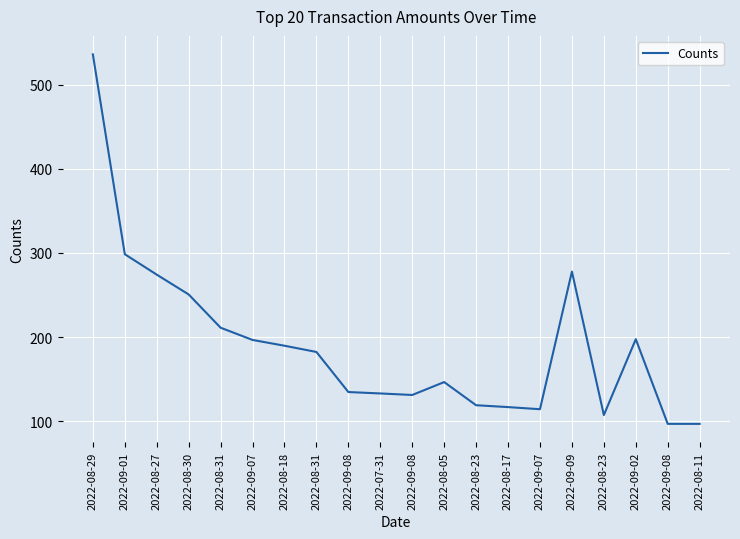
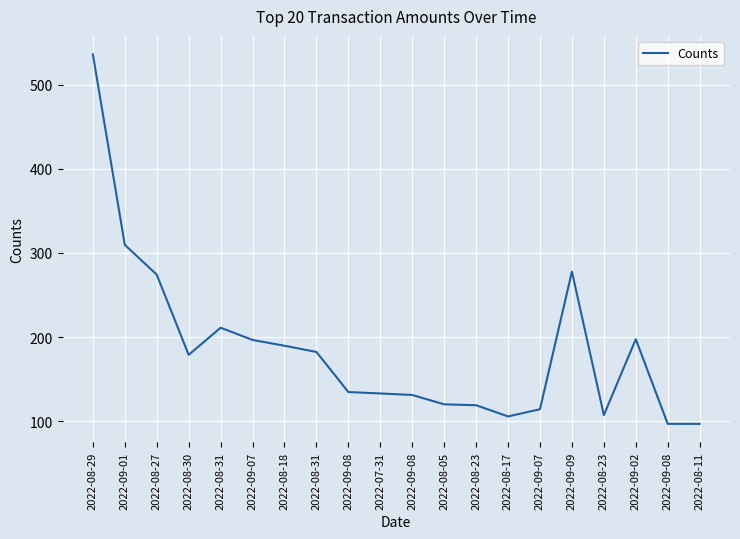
2022-09-01: 300 -> 310
2022-08-30: 250 -> 180
2022-08-05: 150 -> 120
2022-08-17: 120 -> 110
